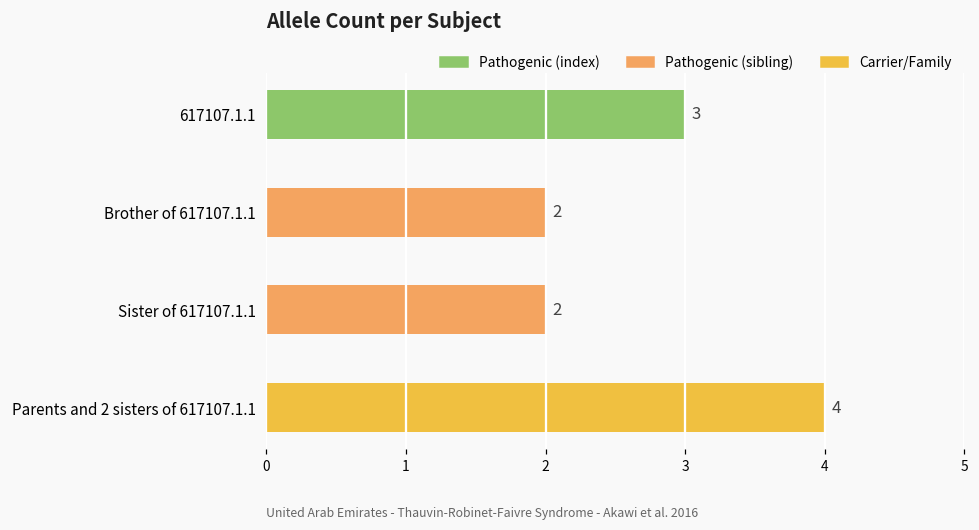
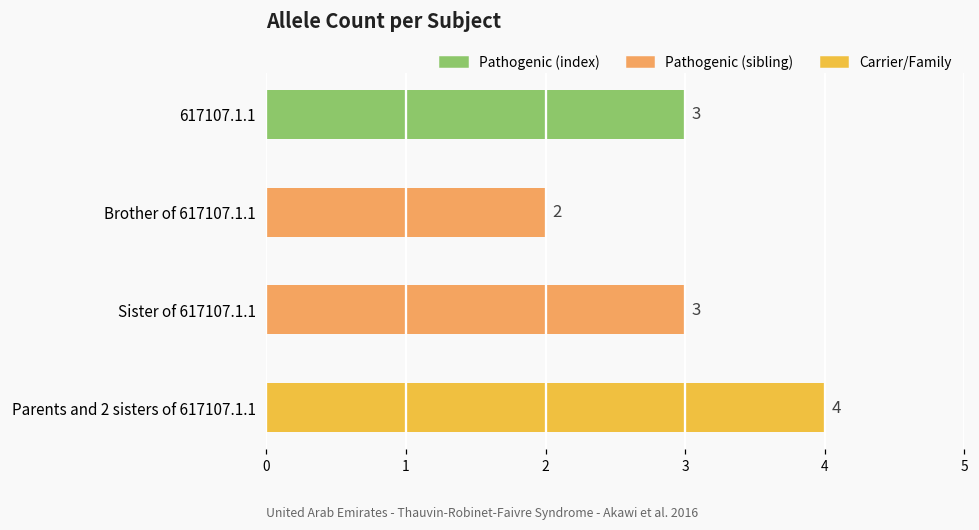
Sister of 617107.1.1: 2 -> 3
